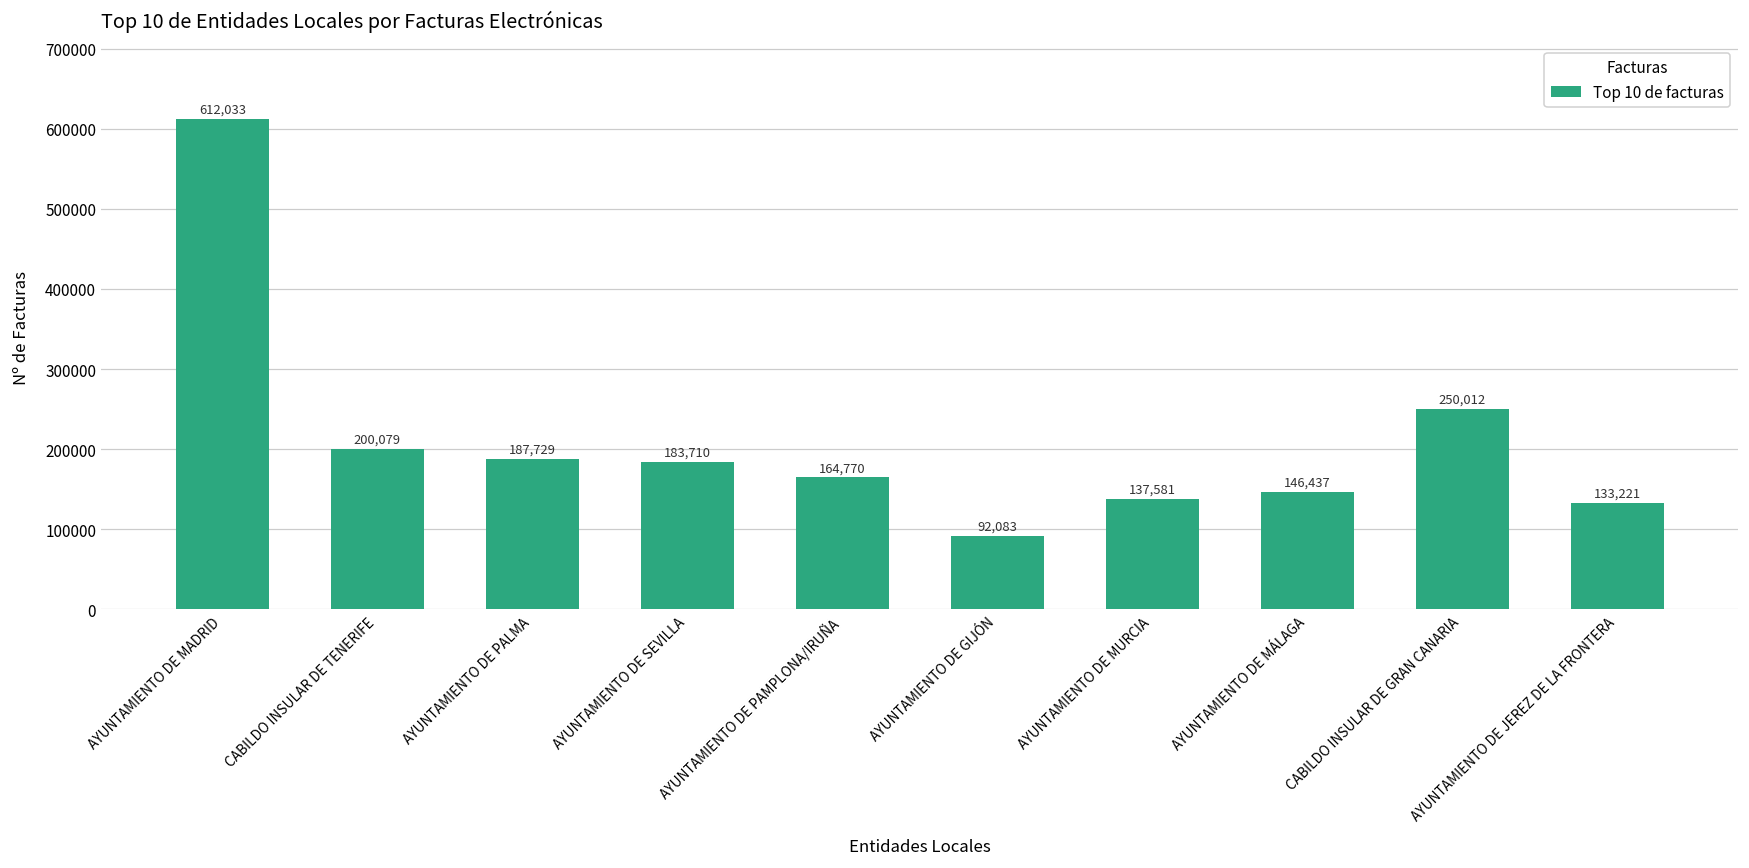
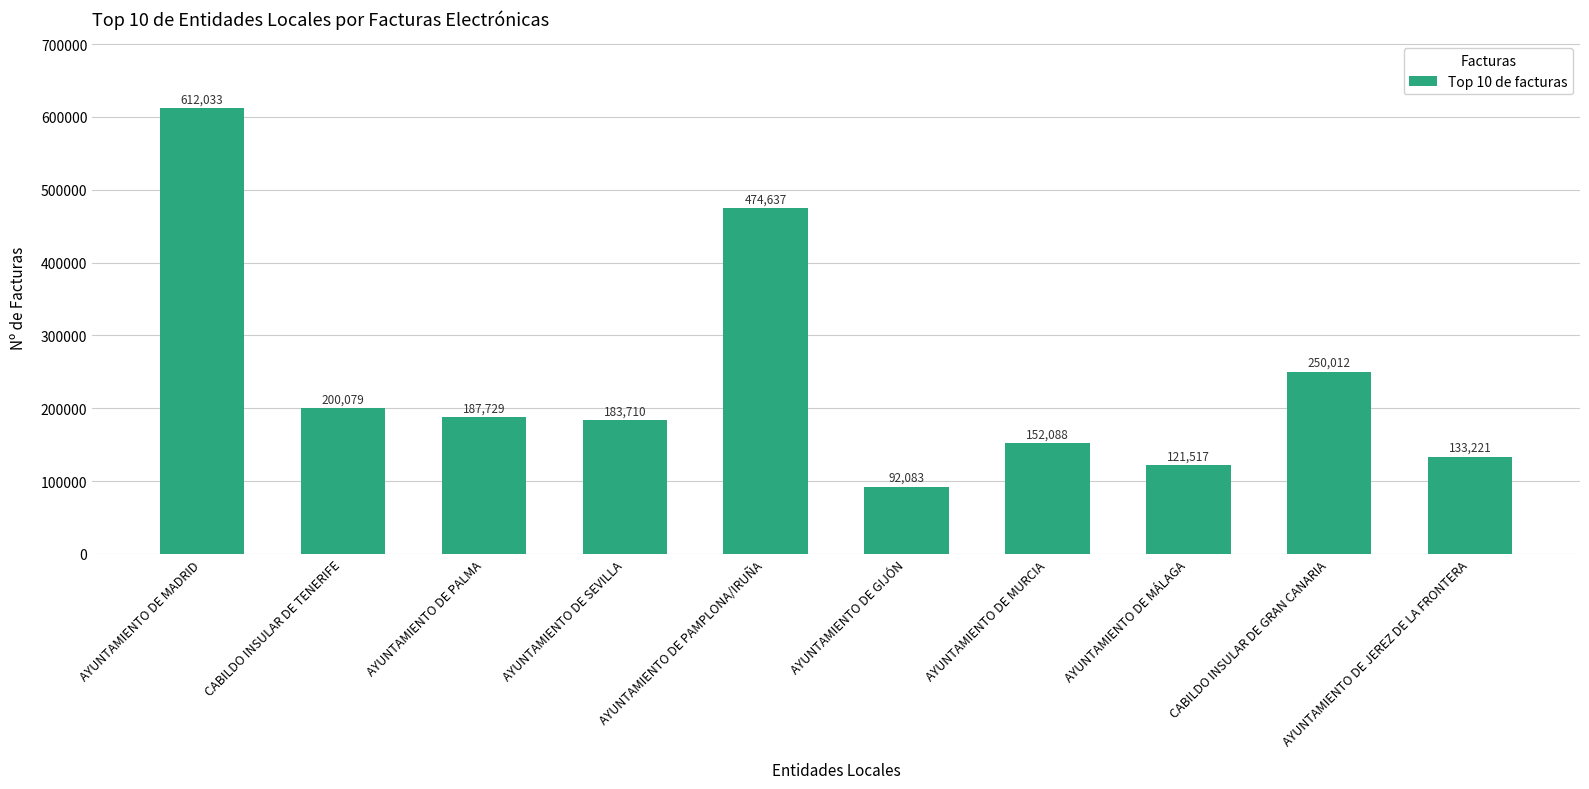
AYUNTAMIENTO DE PAMPLONA/IRUÑA: 164,770 -> 474,637
AYUNTAMIENTO DE MURCIA: 137,581 -> 152,088
AYUNTAMIENTO DE MÁLAGA: 146,437 -> 121,517
